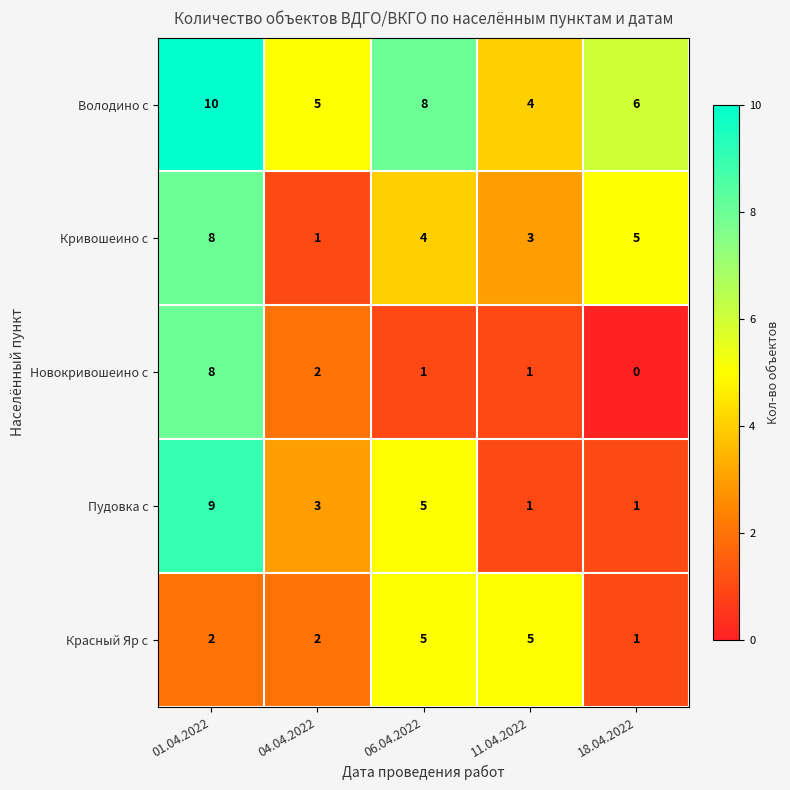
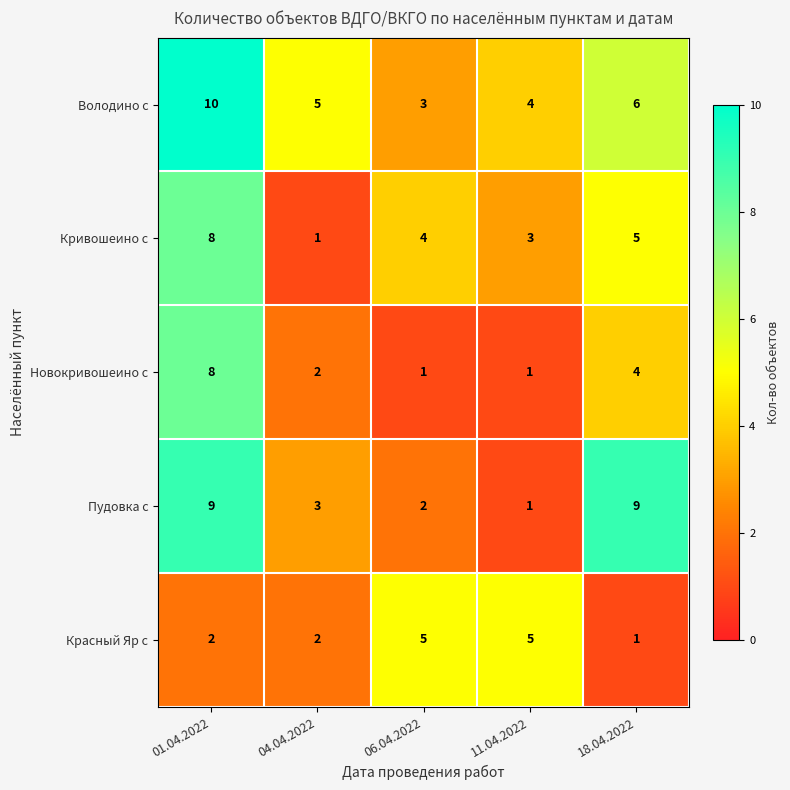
Володино с, 06.04.2022: 8 -> 3
Новокривошеино с, 18.04.2022: 0 -> 4
Пудовка с, 06.04.2022: 5 -> 2
Пудовка с, 18.04.2022: 1 -> 9
